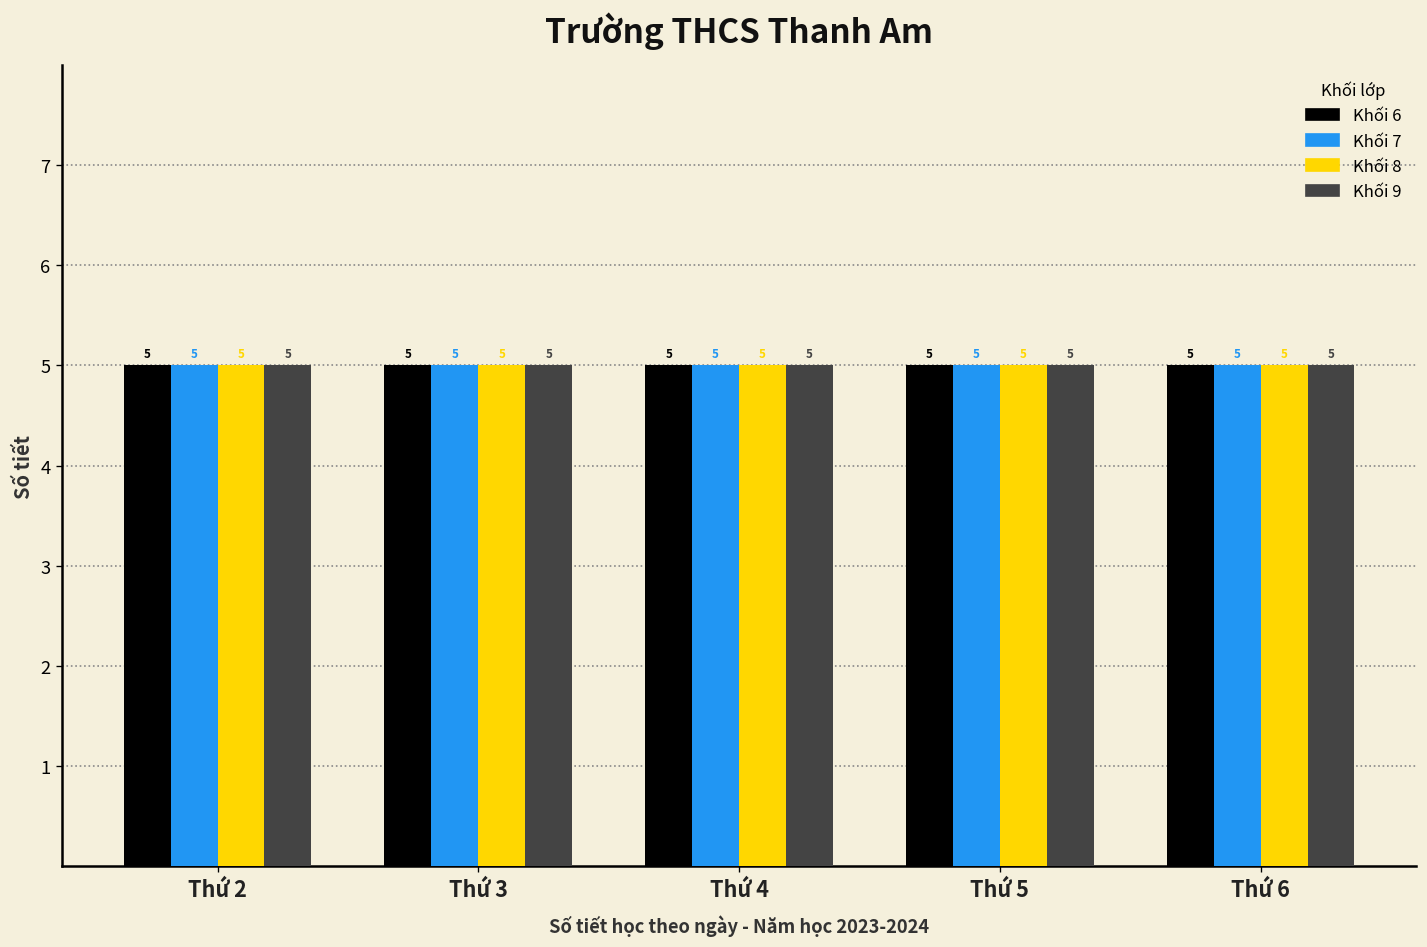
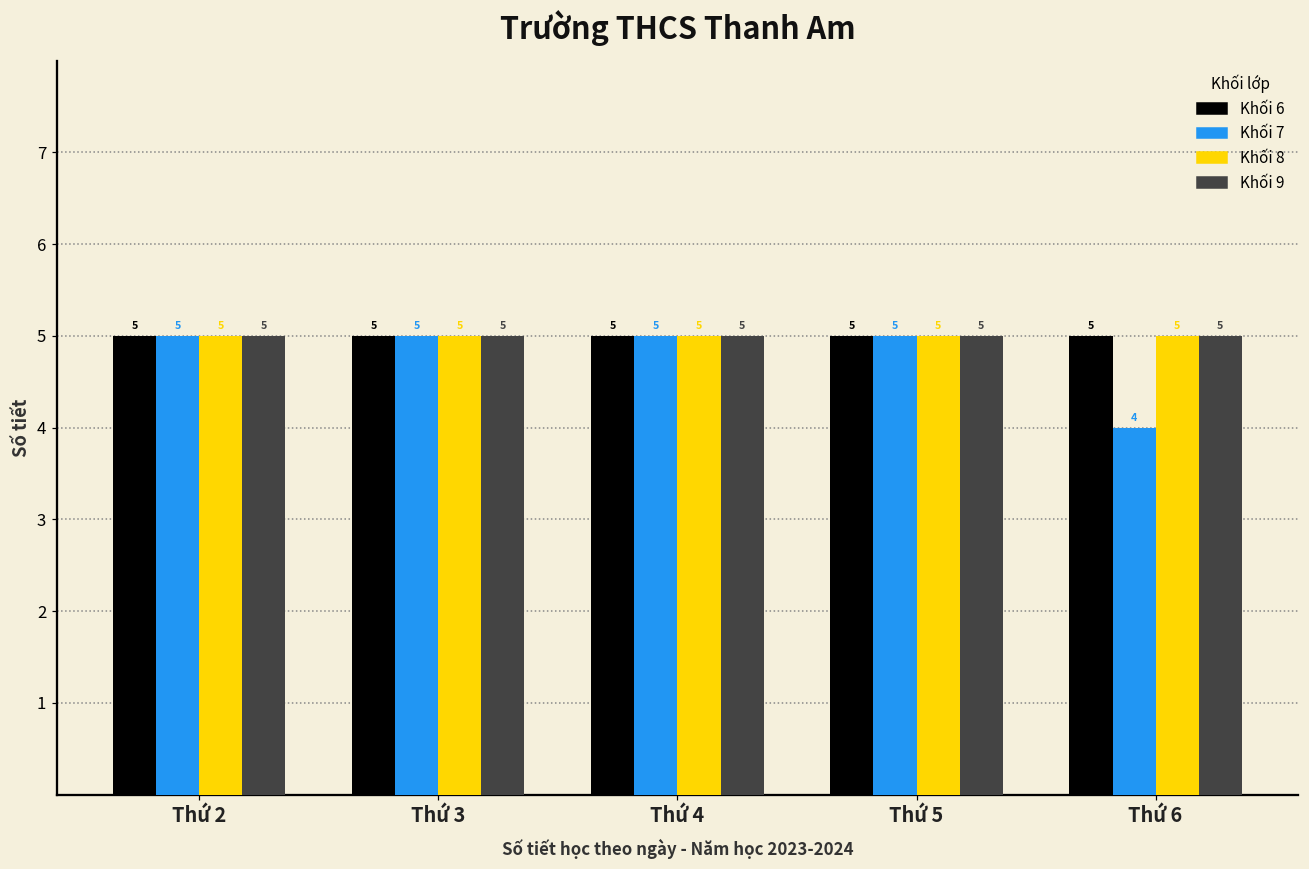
Khối 7, Thứ 6: 5 -> 4
